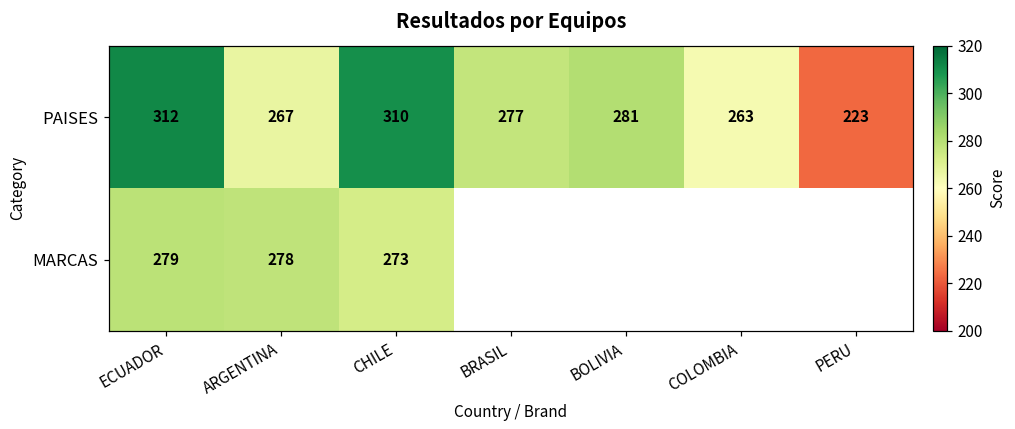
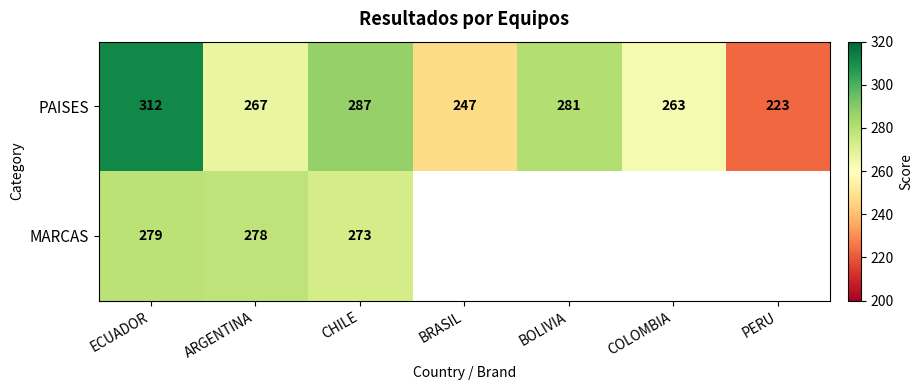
PAISES, CHILE: 310 -> 287
PAISES, BRASIL: 277 -> 247
